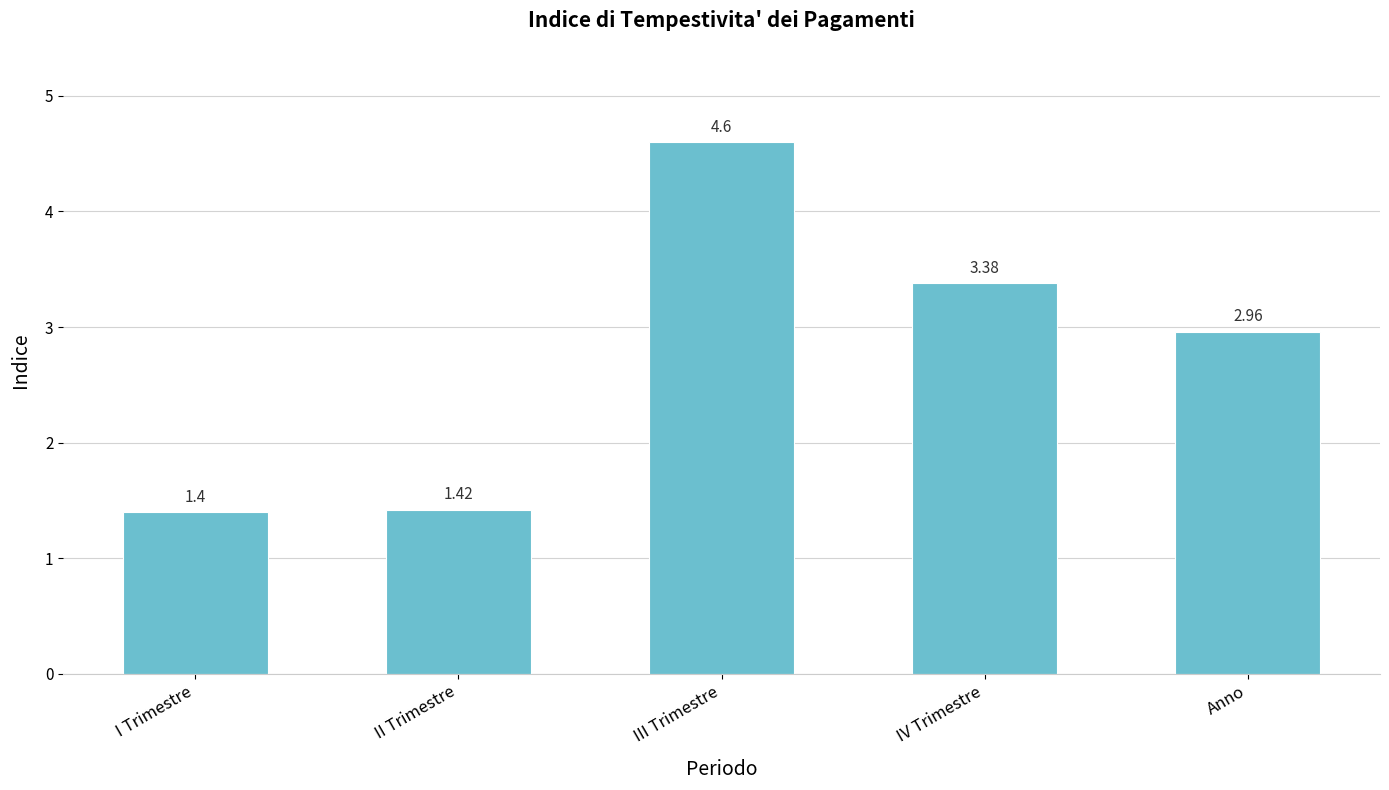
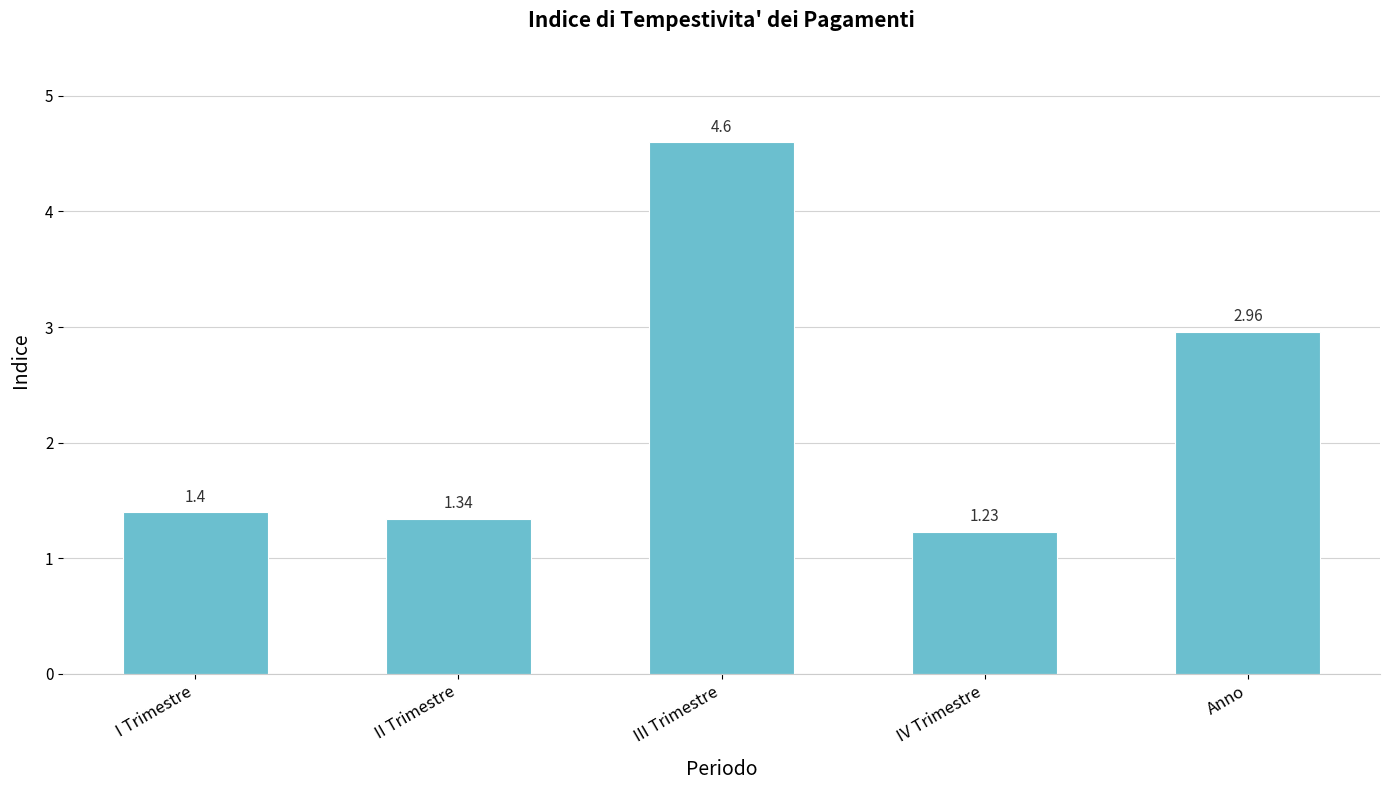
II Trimestre: 1.42 -> 1.34
IV Trimestre: 3.38 -> 1.23
